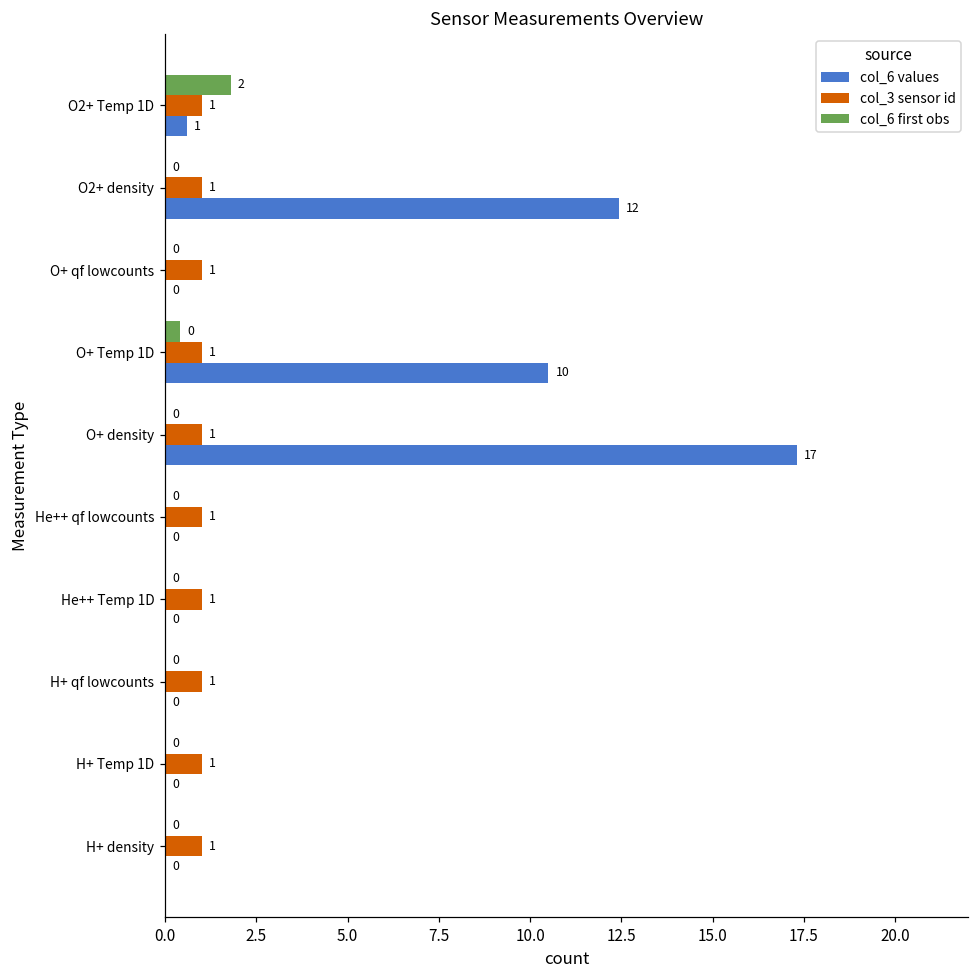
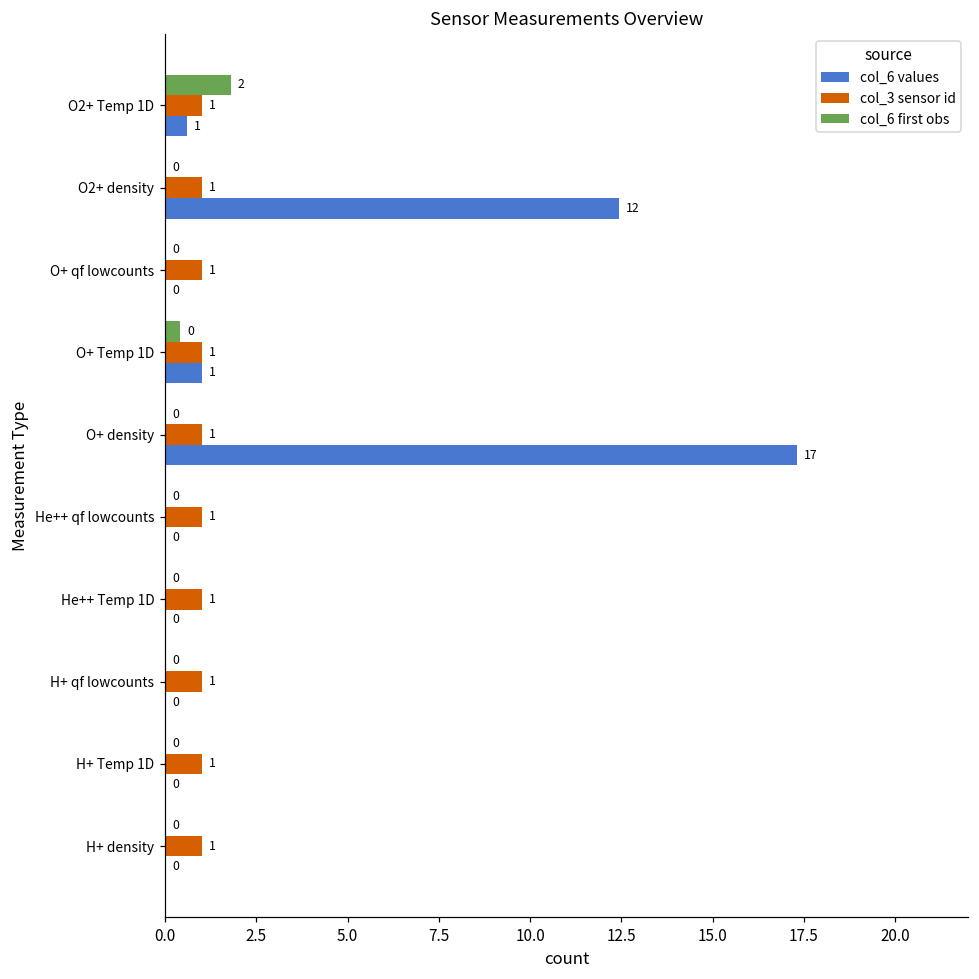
col_6 values, O+ Temp 1D: 10 -> 1
